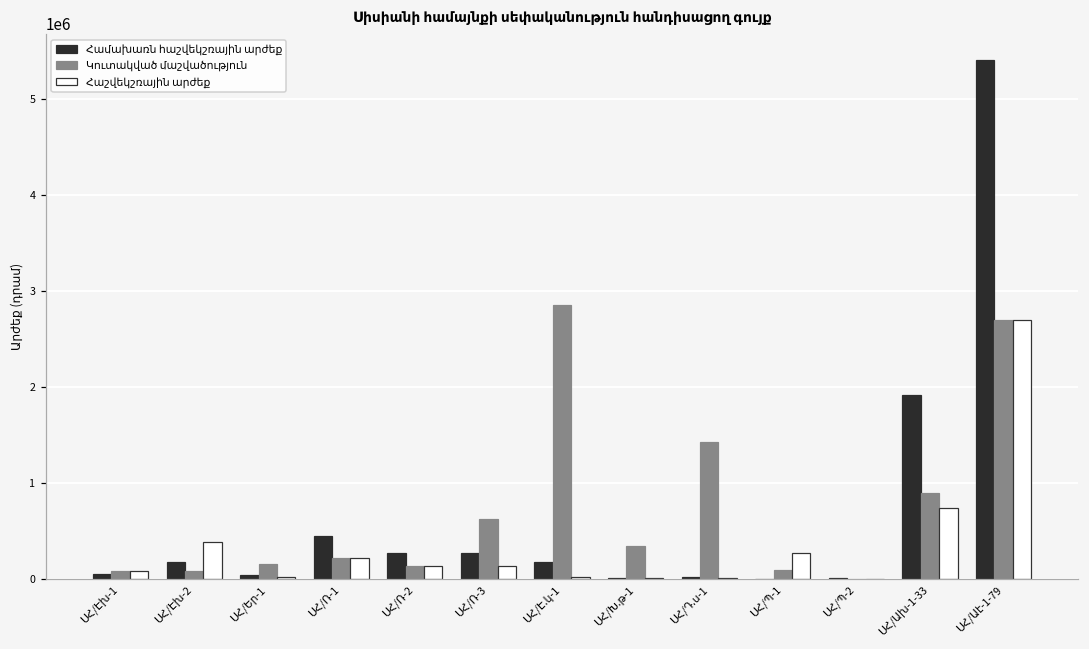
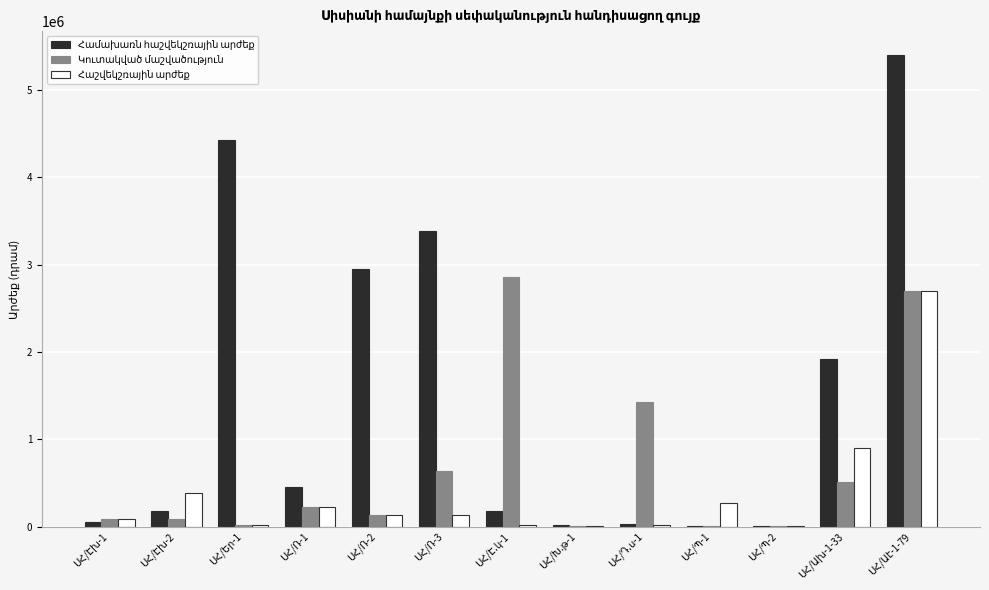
Համախառն հաշվեկշռային արժեք, ՍՀ/Եր-1: 0 -> 4400000
Կուտակված մաշվածություն, ՍՀ/Եր-1: 200000 -> 0
Համախառն հաշվեկշռային արժեք, ՍՀ/Ռ-2: 300000 -> 2900000
Համախառն հաշվեկշռային արժեք, ՍՀ/Ռ-3: 300000 -> 3400000
Կուտակված մաշվածություն, ՍՀ/Խ.թ-1: 300000 -> 0
Կուտակված մաշվածություն, ՍՀ/Պ-1: 100000 -> 0
Կուտակված մաշվածություն, ՍՀ/Ախ-1-33: 900000 -> 500000
Հաշվեկշռային արժեք, ՍՀ/Ախ-1-33: 700000 -> 900000
